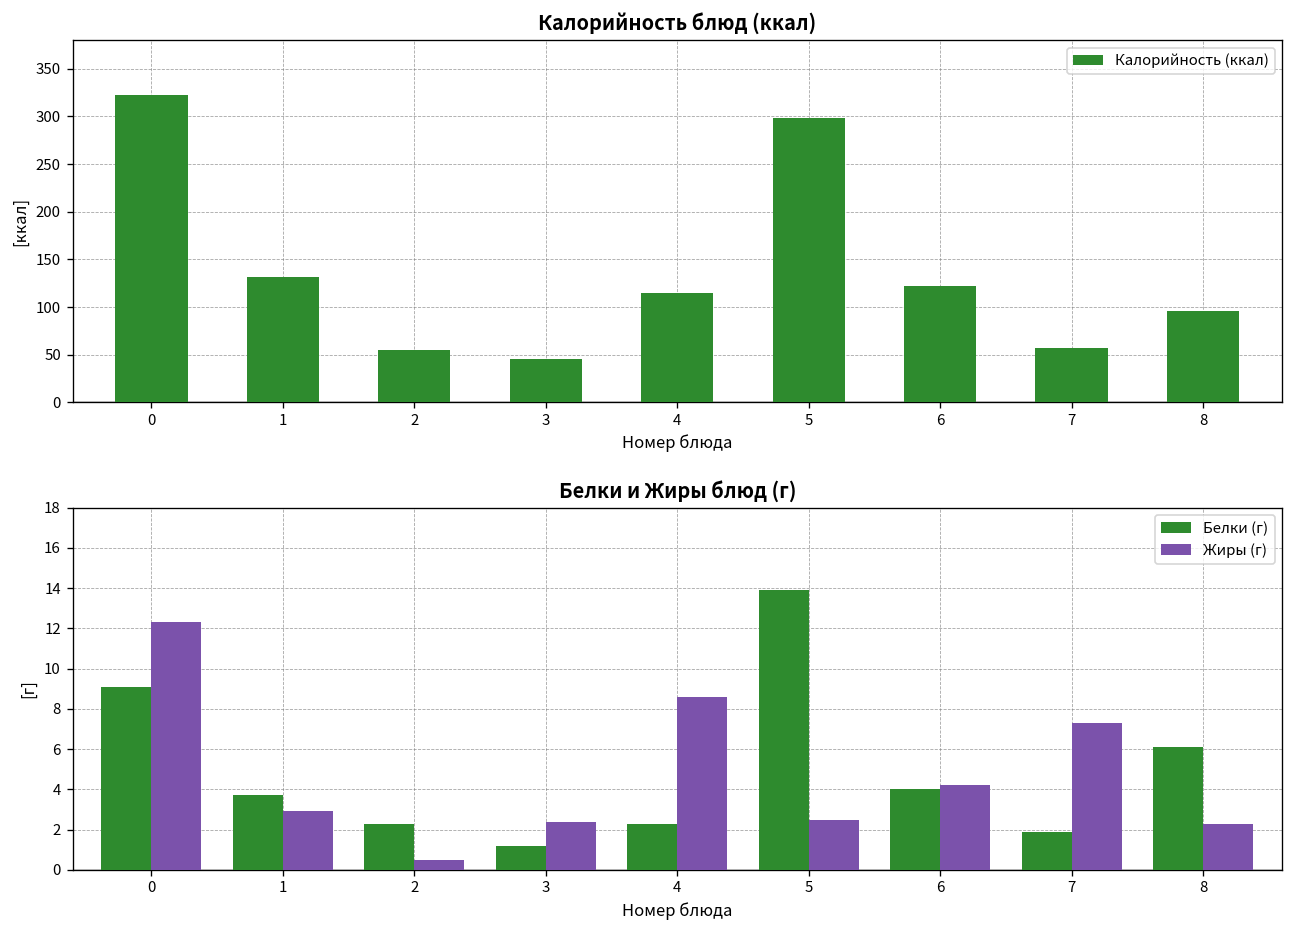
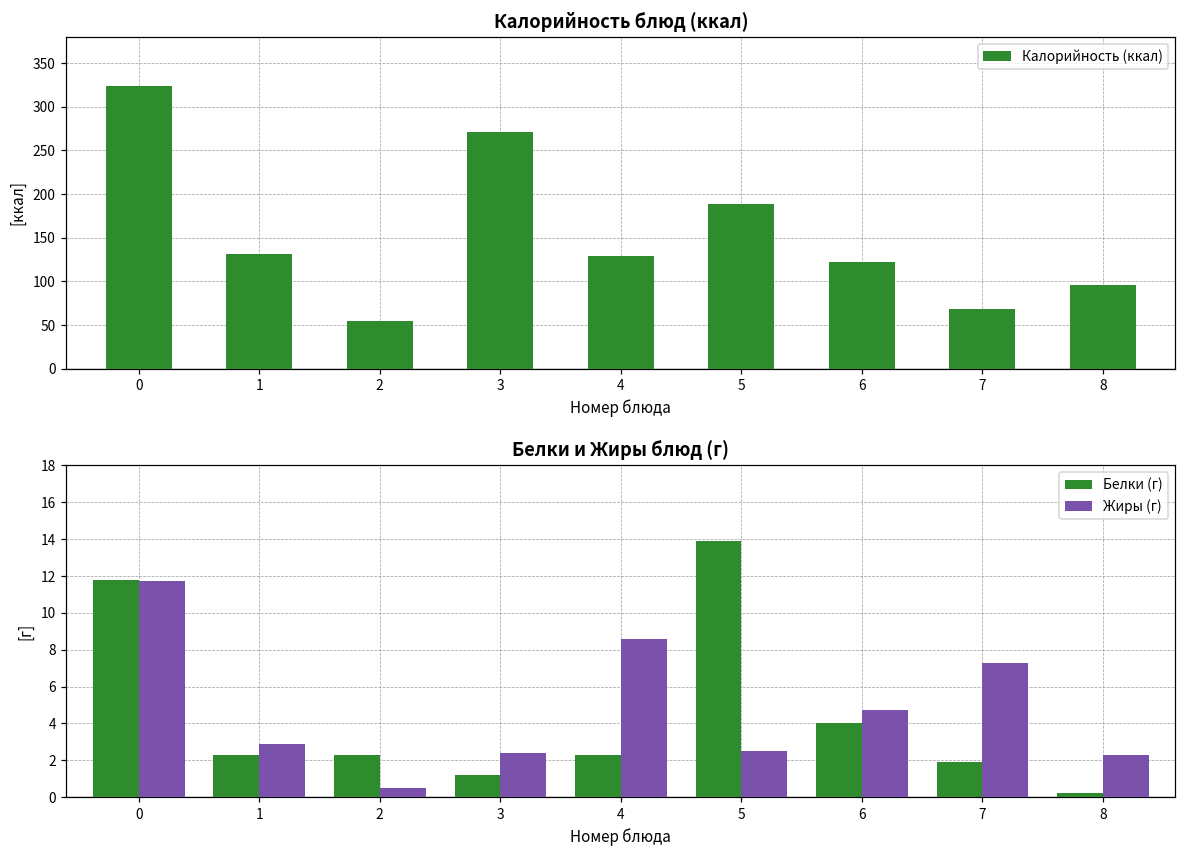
Калорийность блюд (ккал), 3: 50 -> 270
Калорийность блюд (ккал), 4: 120 -> 130
Калорийность блюд (ккал), 5: 300 -> 190
Калорийность блюд (ккал), 7: 60 -> 70
Белки и Жиры блюд (г), Белки (г), 0: 9.1 -> 11.8
Белки и Жиры блюд (г), Жиры (г), 0: 12.3 -> 11.7
Белки и Жиры блюд (г), Белки (г), 1: 3.7 -> 2.3
Белки и Жиры блюд (г), Жиры (г), 6: 4.2 -> 4.7
Белки и Жиры блюд (г), Белки (г), 8: 6.1 -> 0.2
